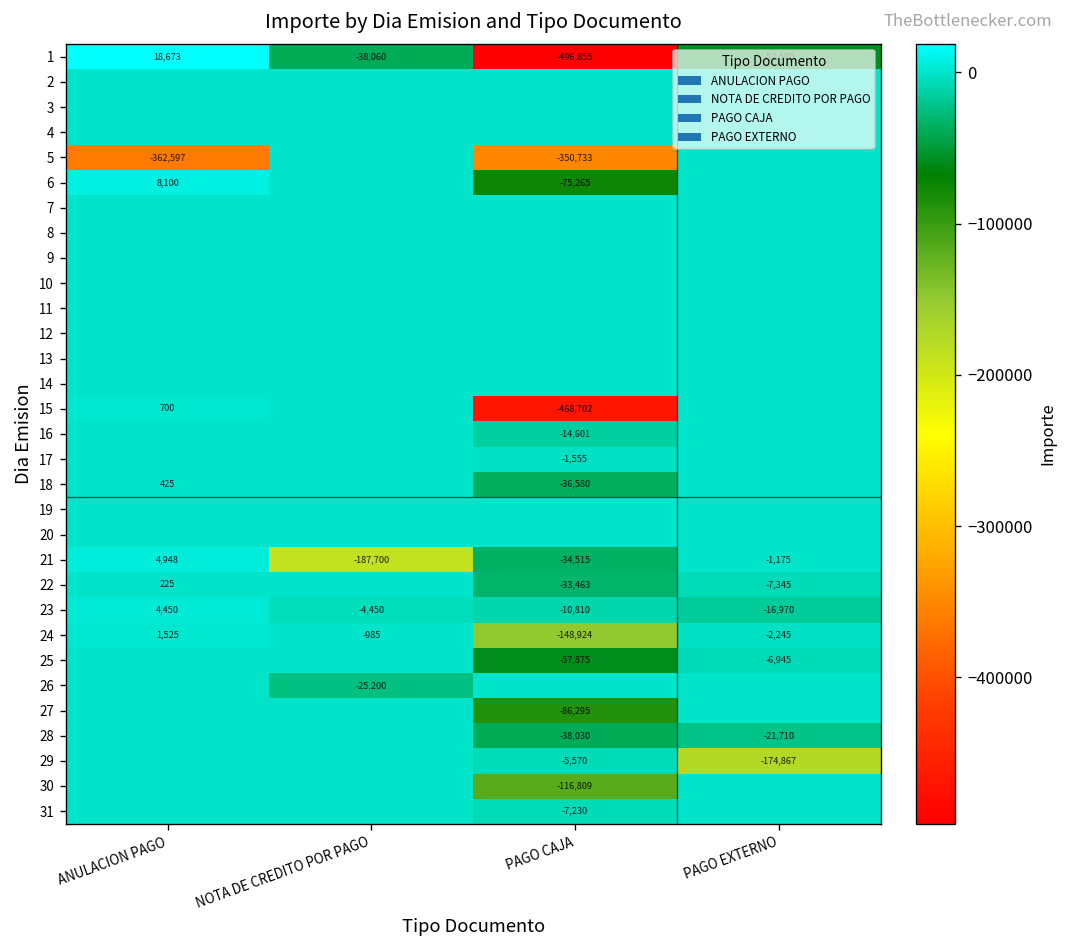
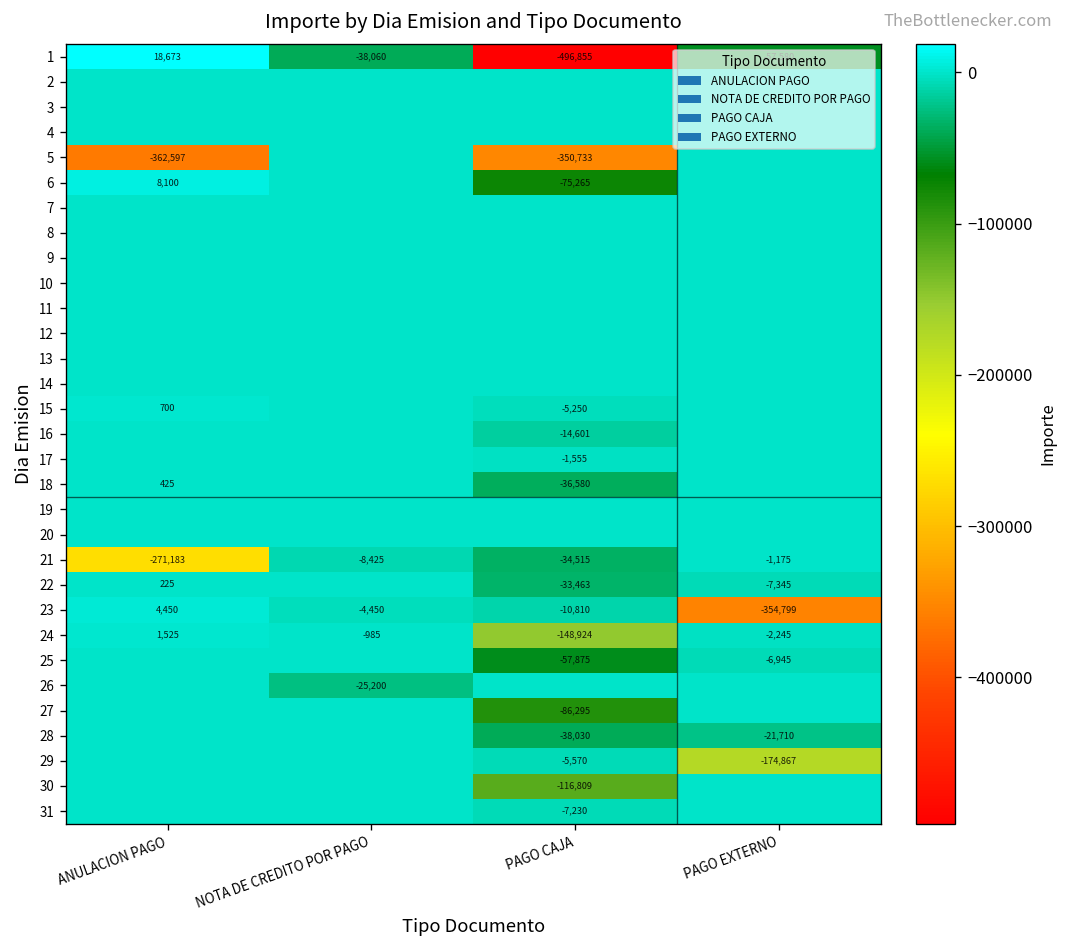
15, PAGO CAJA: -468,702 -> -5,250
21, ANULACION PAGO: 4,948 -> -271,183
21, NOTA DE CREDITO POR PAGO: -187,700 -> -8,425
23, PAGO EXTERNO: -16,970 -> -354,799
